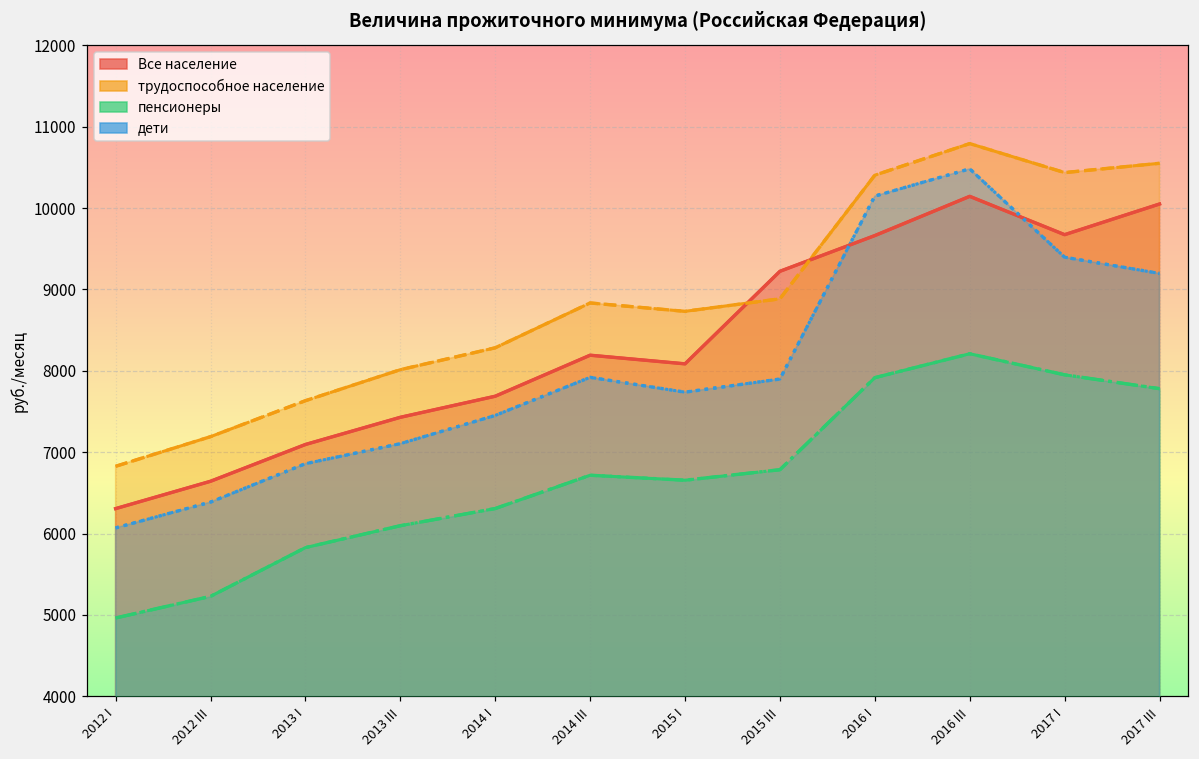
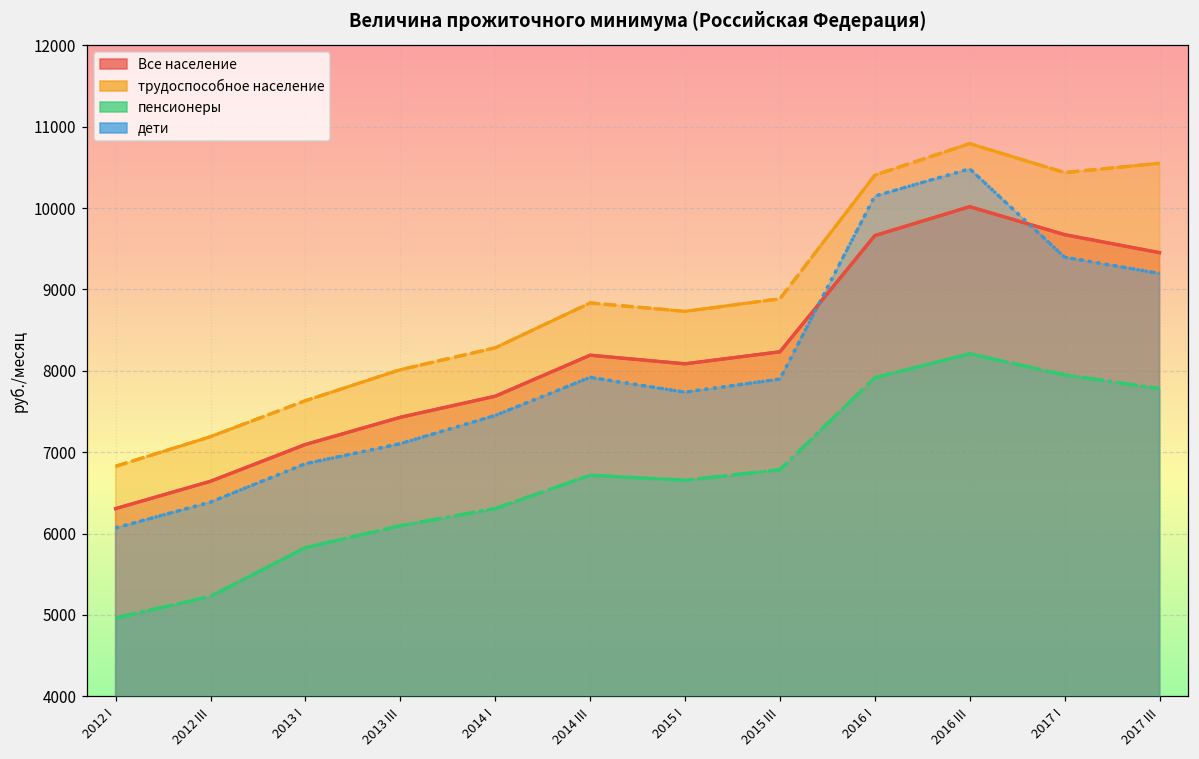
Все население, 2015 III: 9200 -> 8200
Все население, 2016 III: 10100 -> 10000
Все население, 2017 III: 10100 -> 9500
